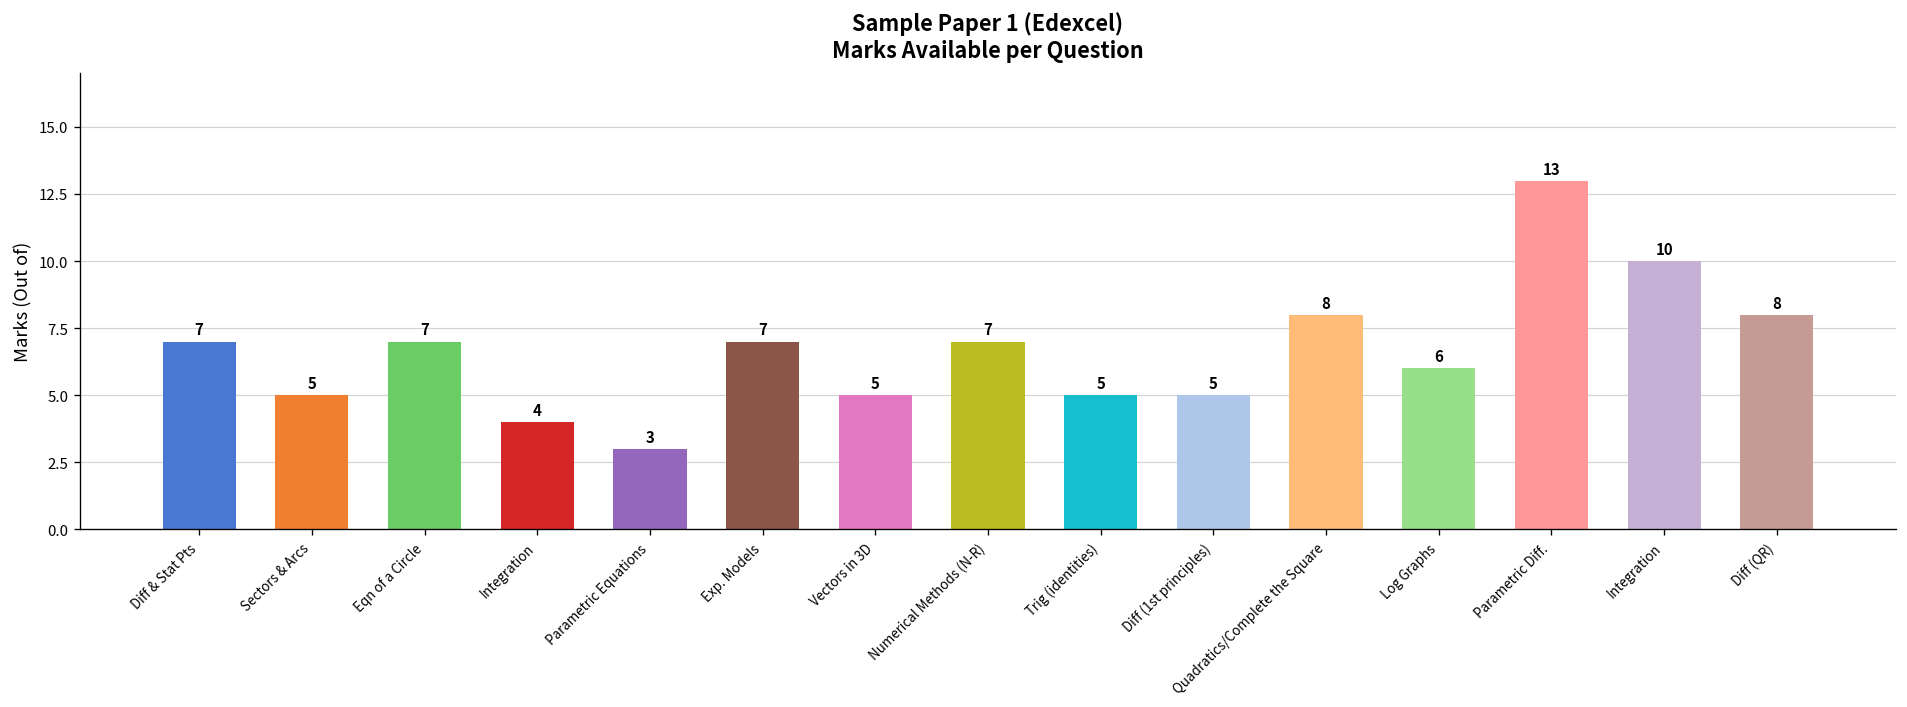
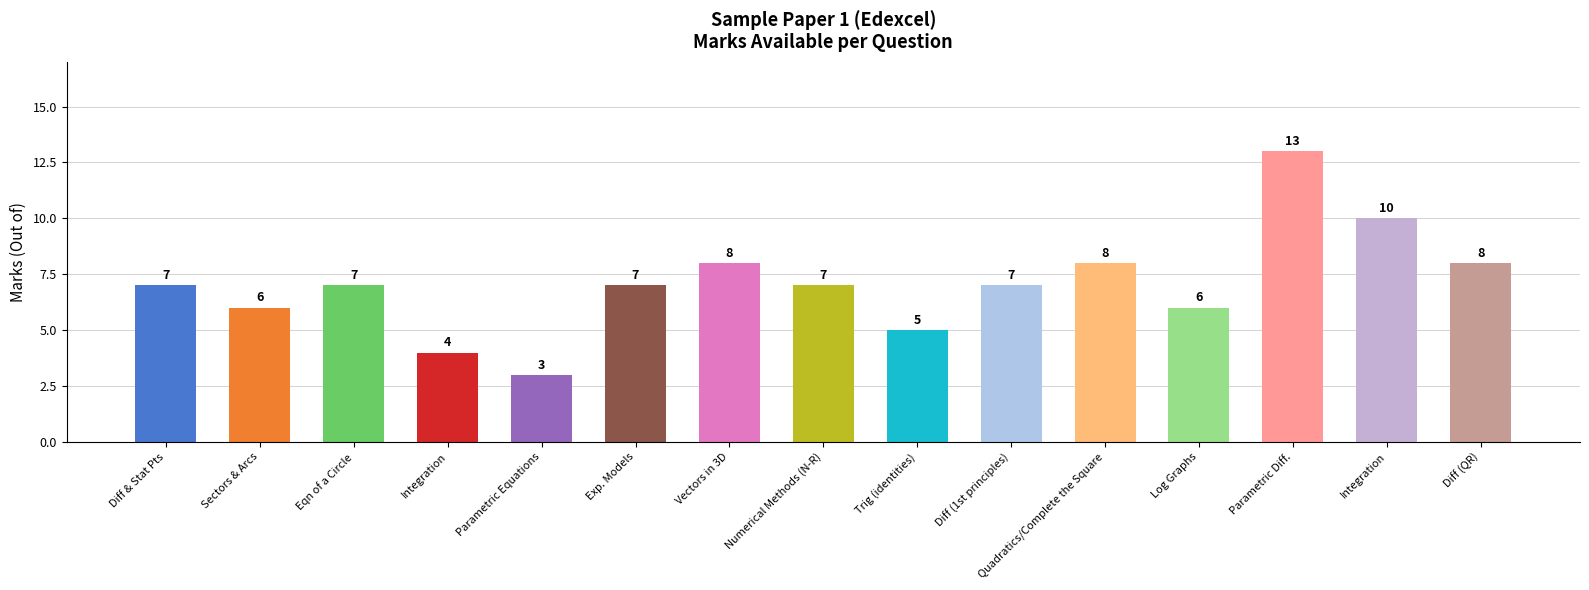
Sectors & Arcs: 5 -> 6
Vectors in 3D: 5 -> 8
Diff (1st principles): 5 -> 7
